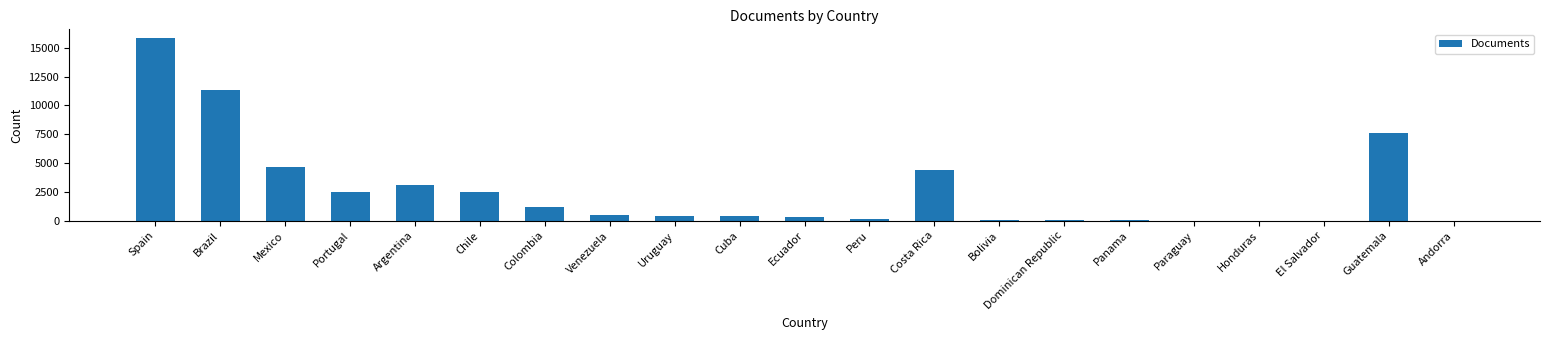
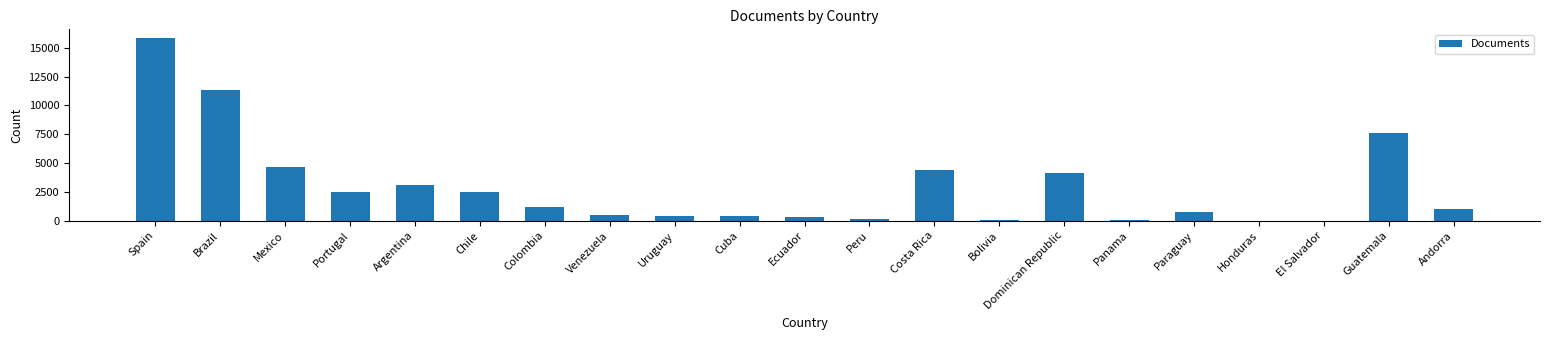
Dominican Republic: 0 -> 4100
Paraguay: 0 -> 700
Andorra: 0 -> 1000
